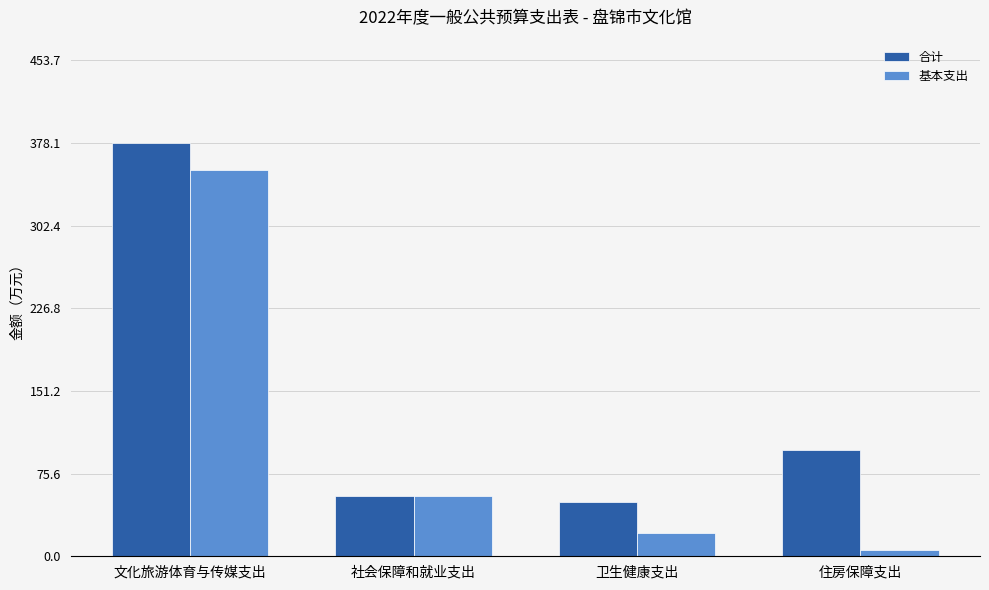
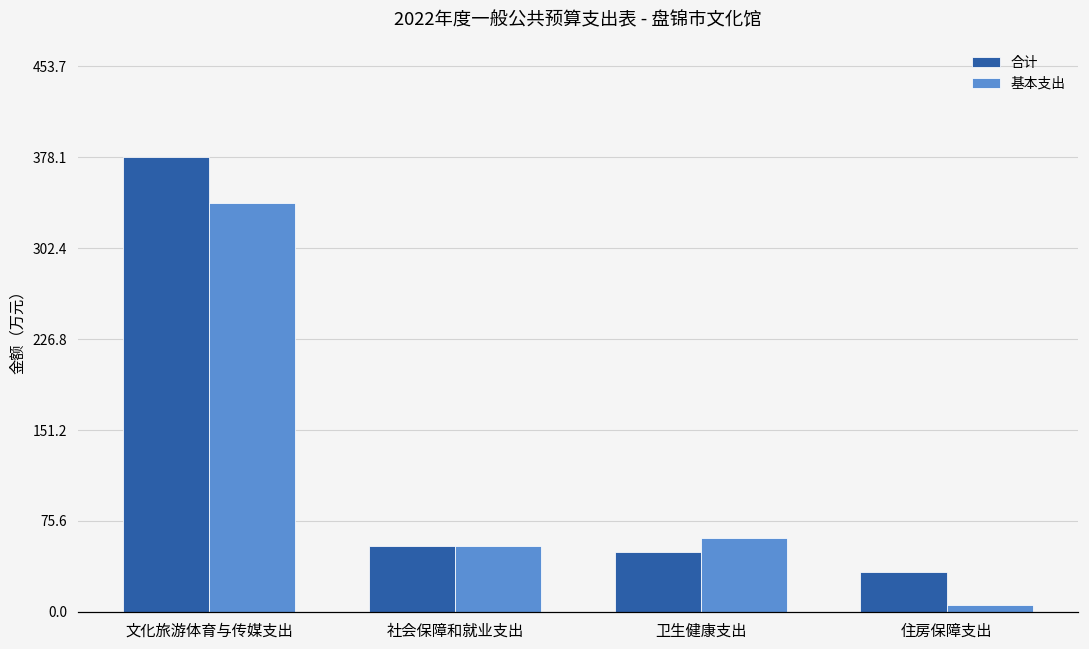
基本支出, 文化旅游体育与传媒支出: 353 -> 340
基本支出, 卫生健康支出: 21 -> 61
合计, 住房保障支出: 97 -> 33
